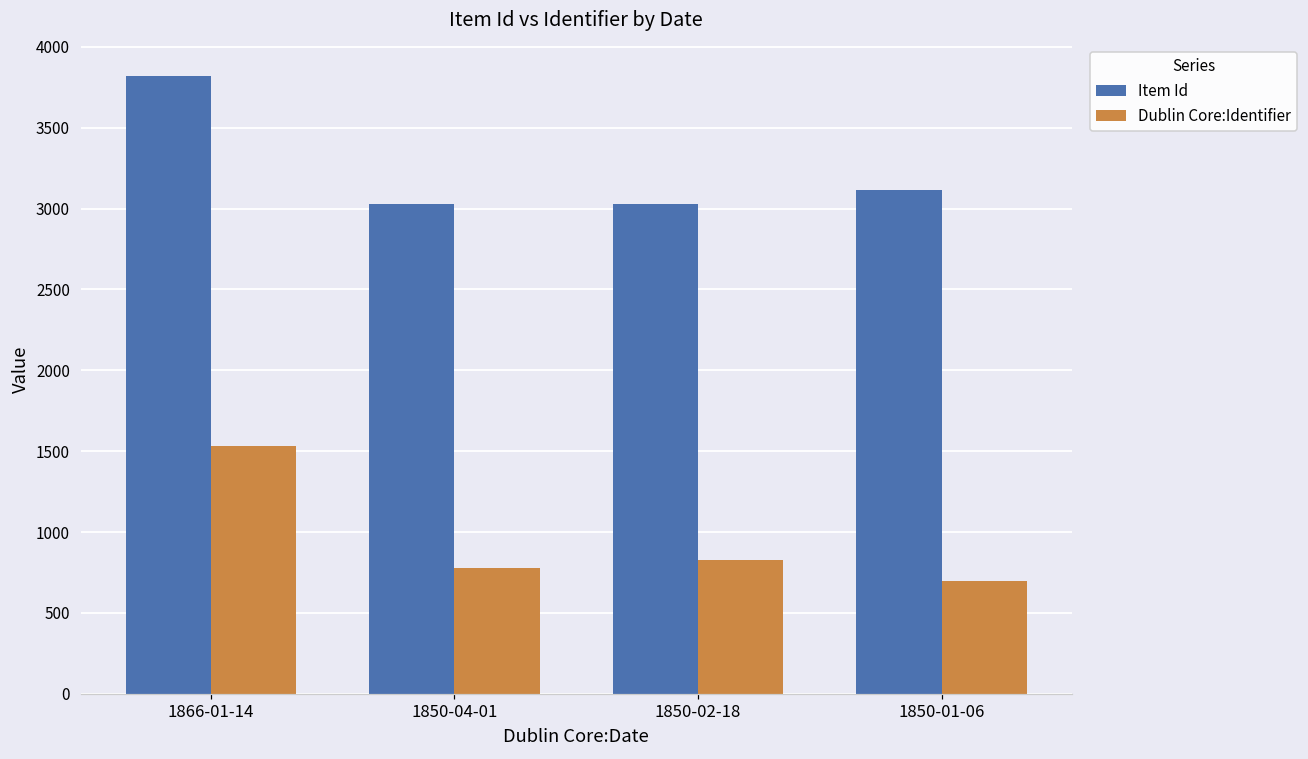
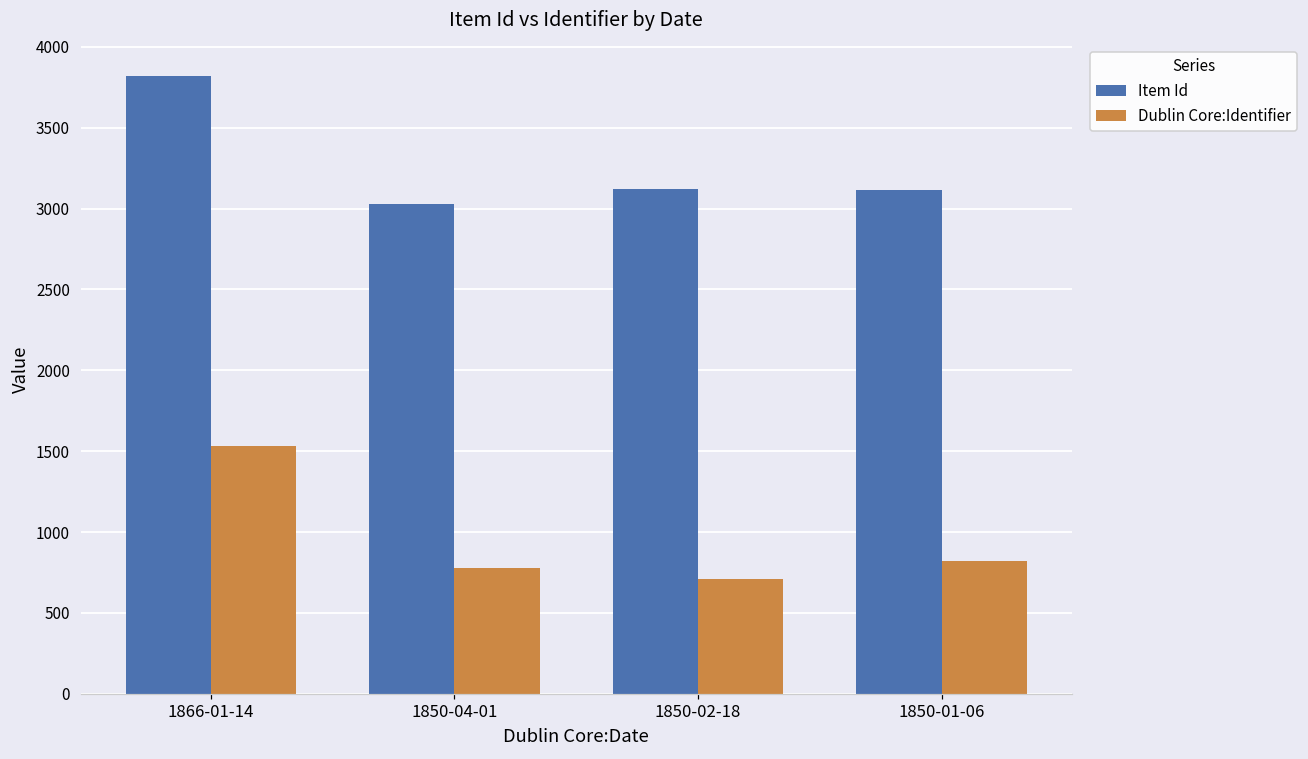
Item Id, 1850-02-18: 3030 -> 3120
Dublin Core:Identifier, 1850-02-18: 830 -> 710
Dublin Core:Identifier, 1850-01-06: 700 -> 820
